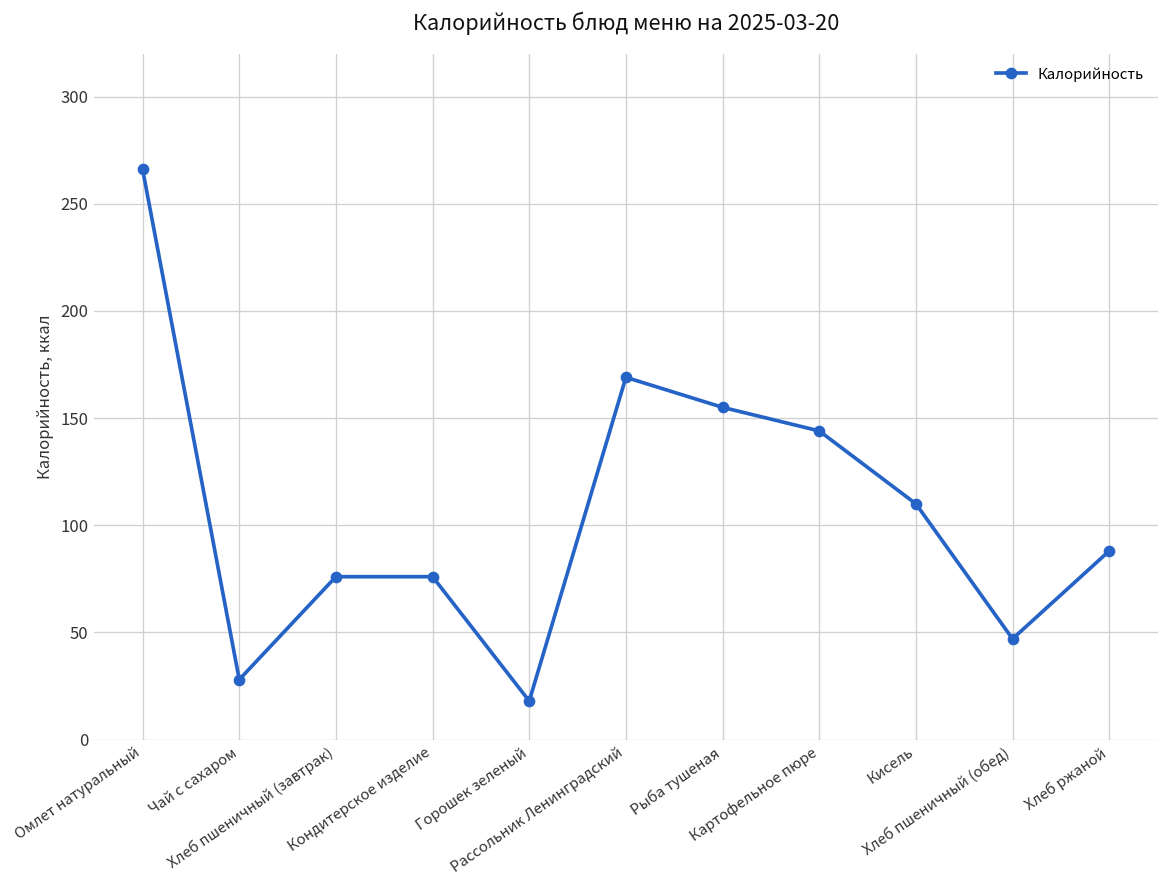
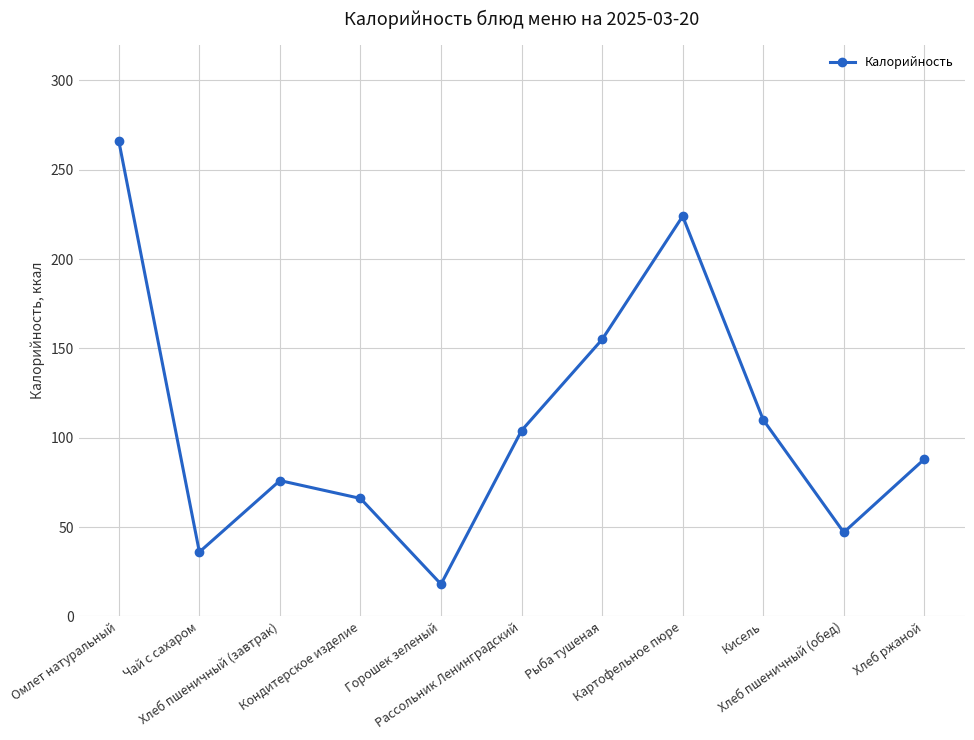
Чай с сахаром: 28 -> 36
Кондитерское изделие: 76 -> 66
Рассольник Ленинградский: 169 -> 104
Картофельное пюре: 144 -> 224
